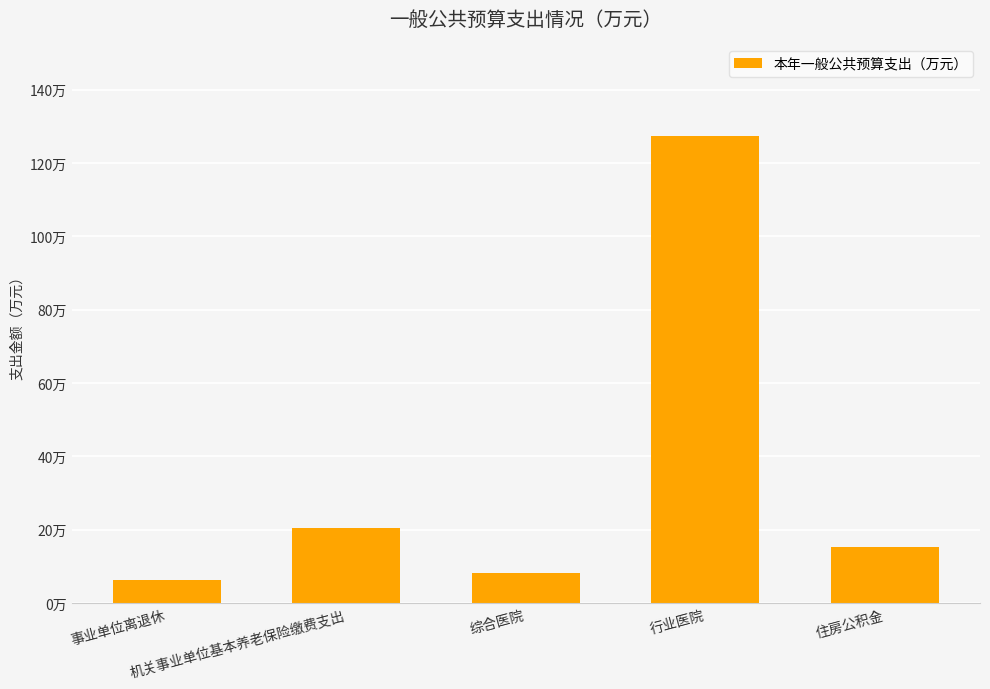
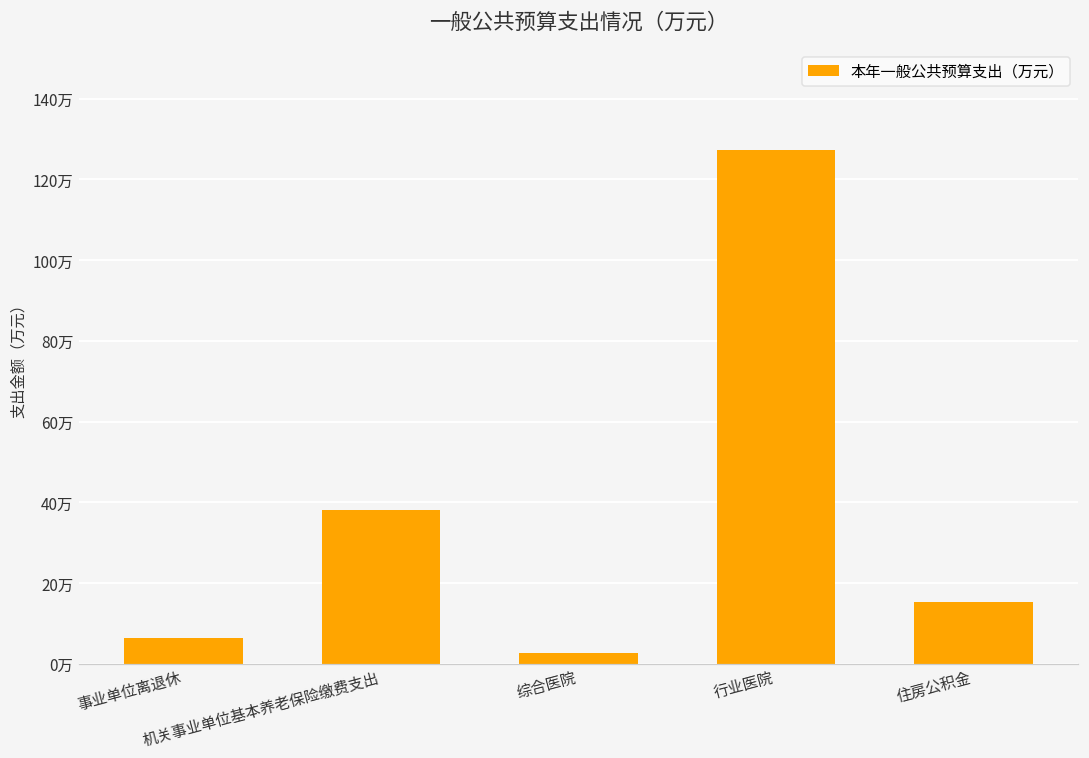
机关事业单位基本养老保险缴费支出: 20万 -> 38万
综合医院: 8万 -> 3万
